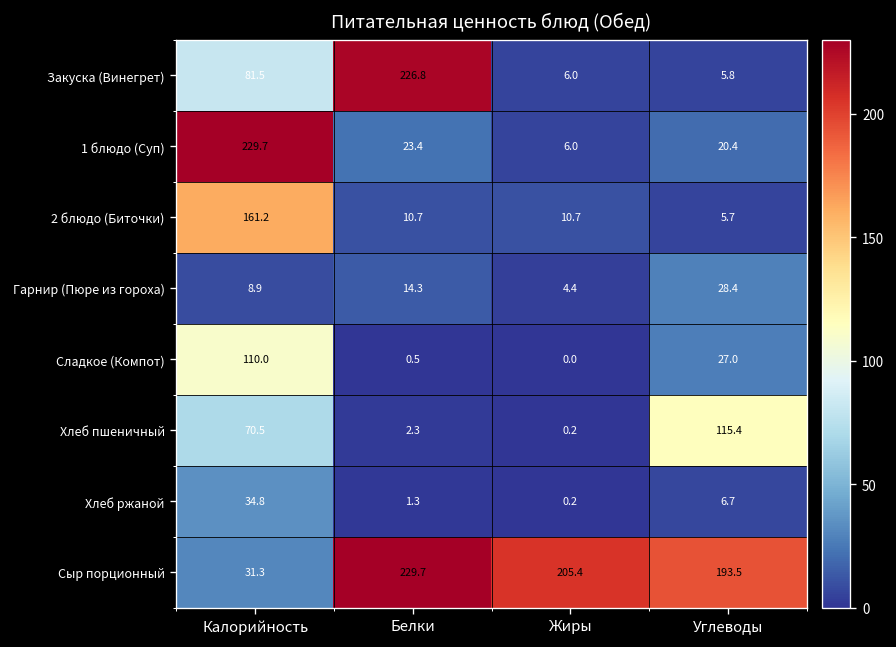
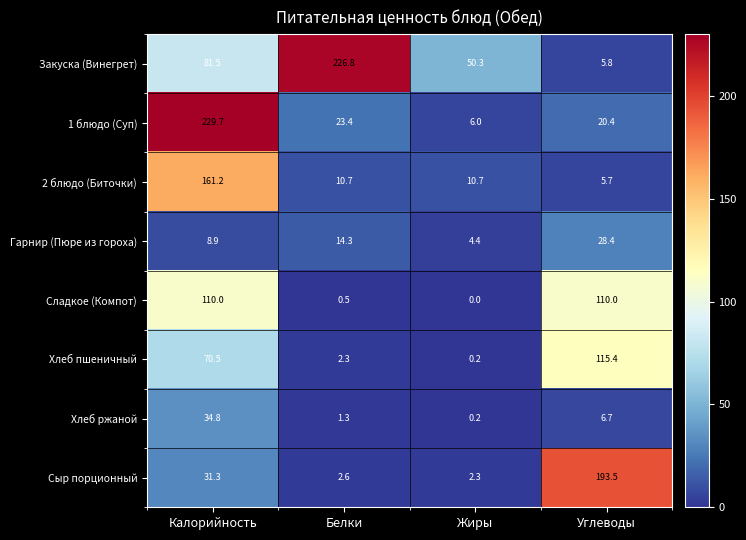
Закуска (Винегрет), Жиры: 6.0 -> 50.3
Сладкое (Компот), Углеводы: 27.0 -> 110.0
Сыр порционный, Белки: 229.7 -> 2.6
Сыр порционный, Жиры: 205.4 -> 2.3
